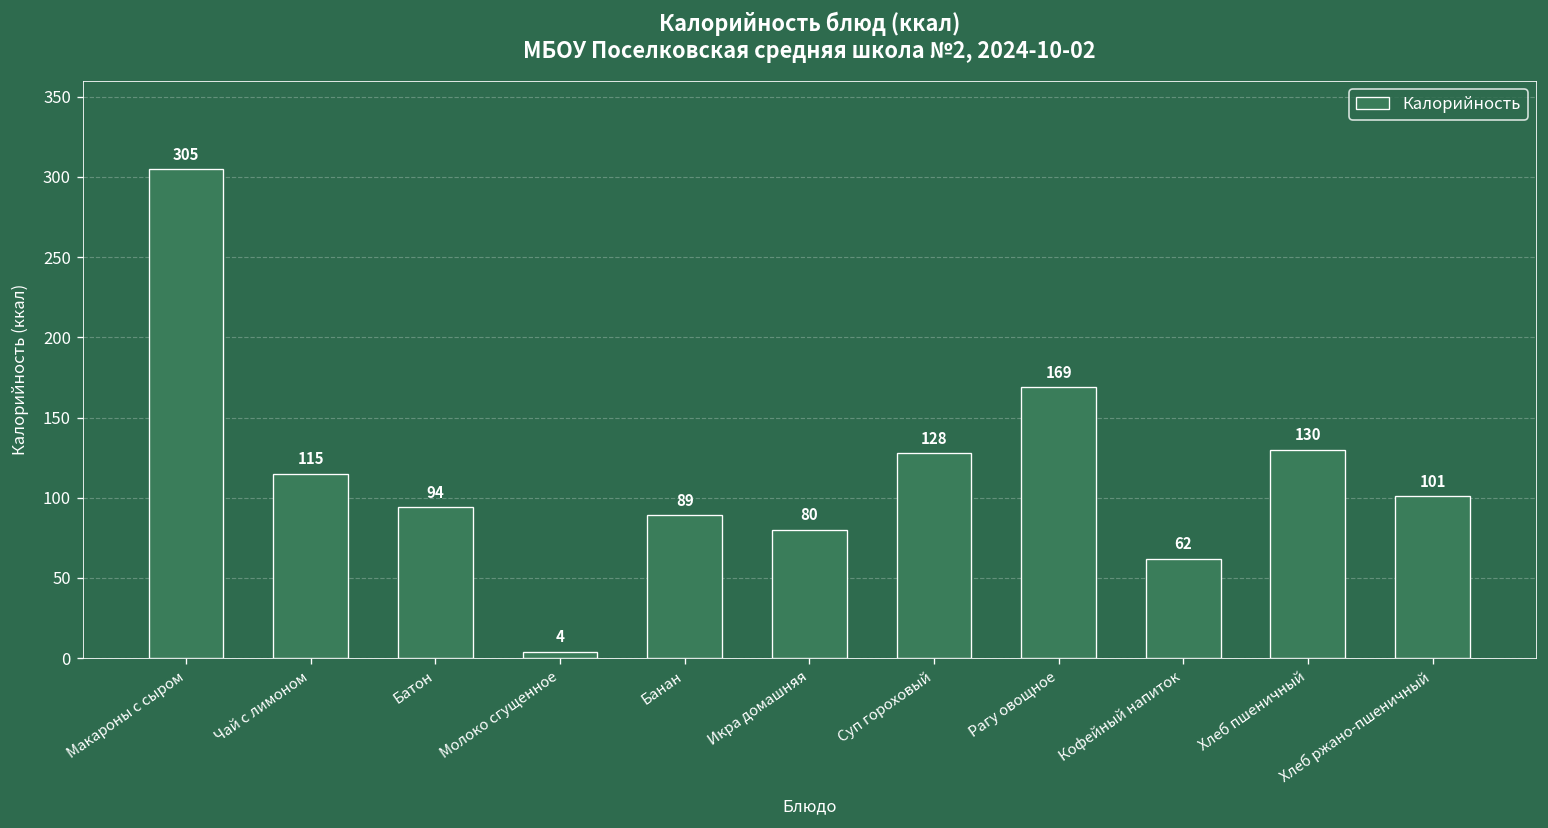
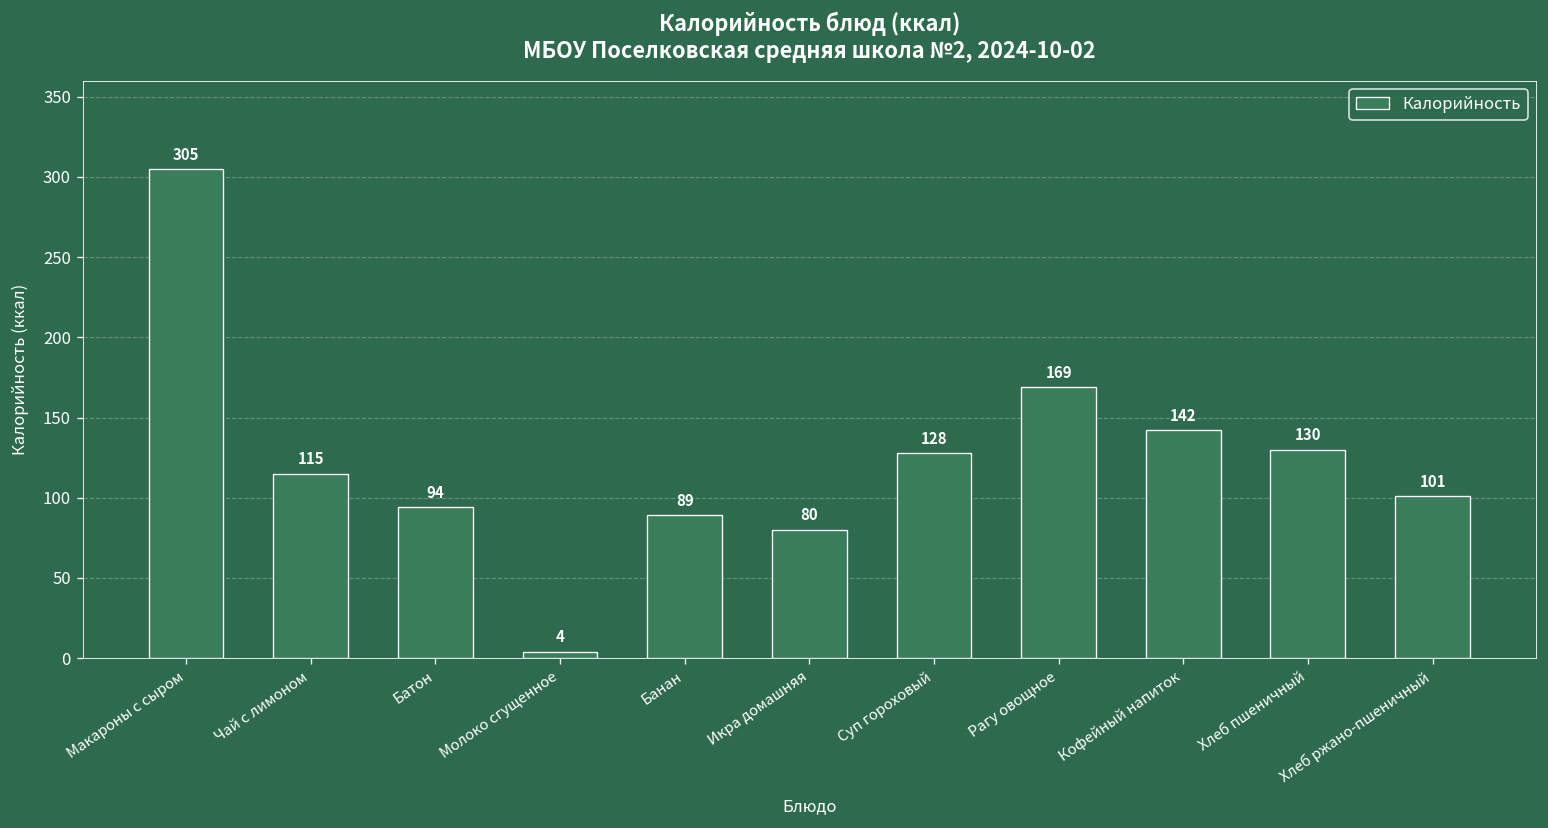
Кофейный напиток: 62 -> 142
